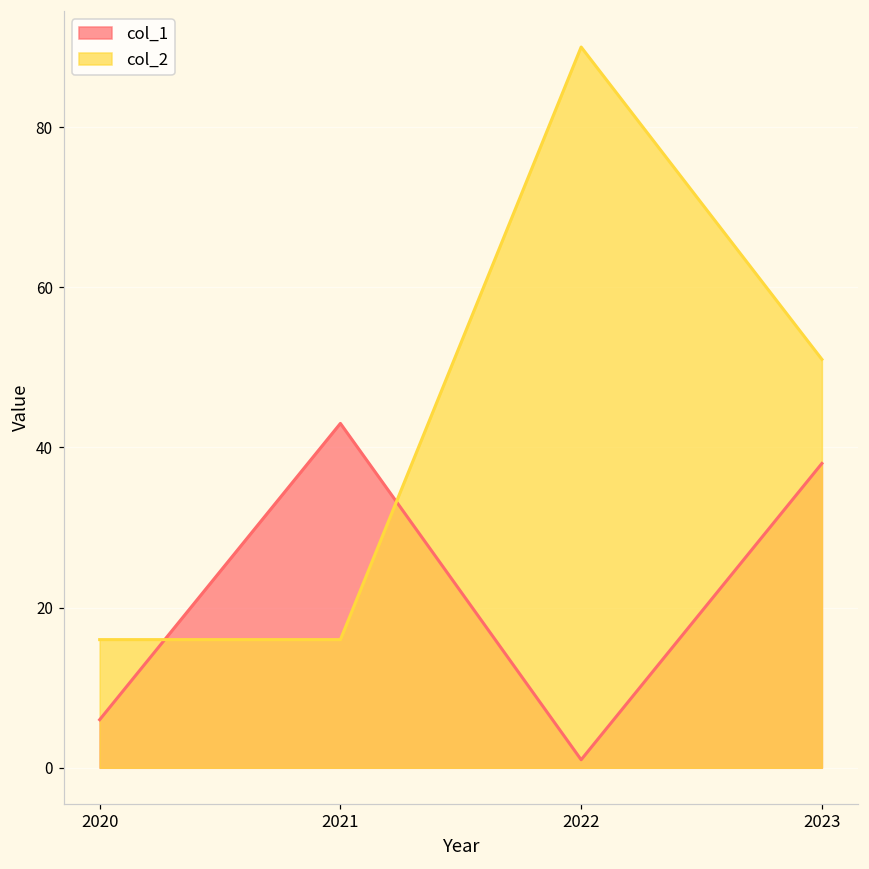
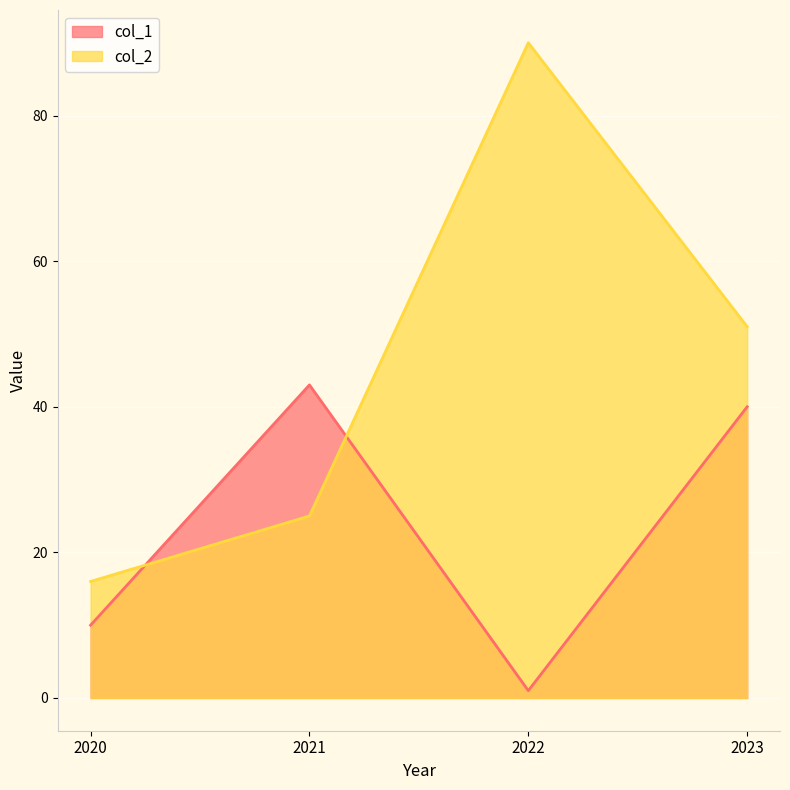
col_1, 2020: 6 -> 10
col_2, 2021: 16 -> 25
col_1, 2023: 38 -> 40
